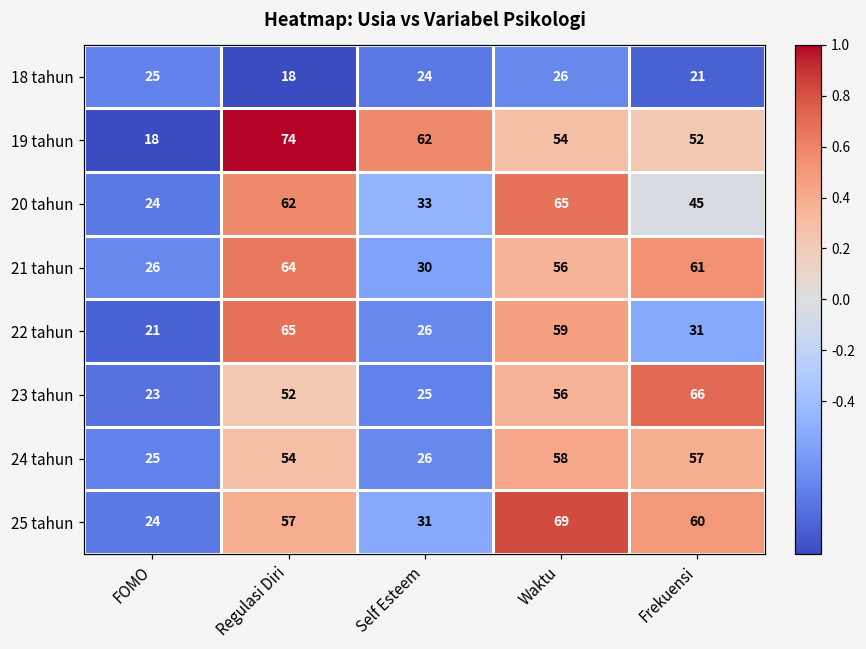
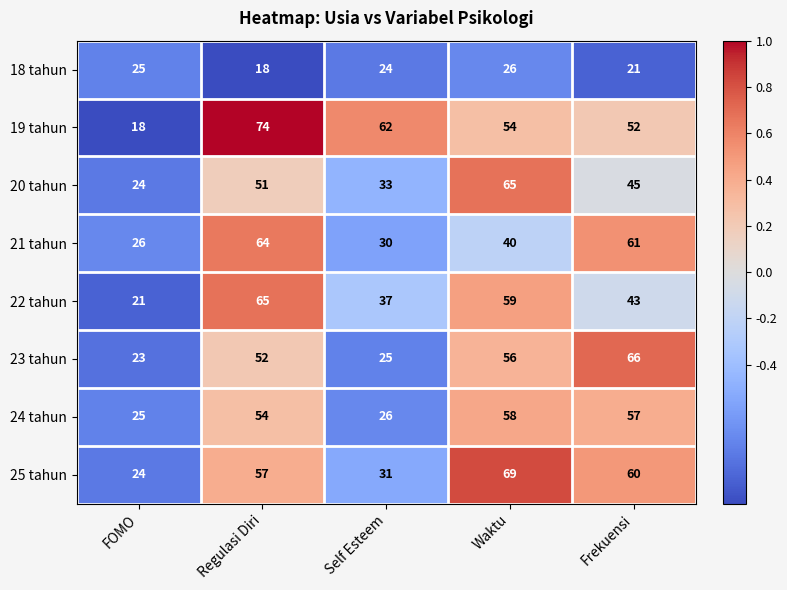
20 tahun, Regulasi Diri: 62 -> 51
21 tahun, Waktu: 56 -> 40
22 tahun, Self Esteem: 26 -> 37
22 tahun, Frekuensi: 31 -> 43
